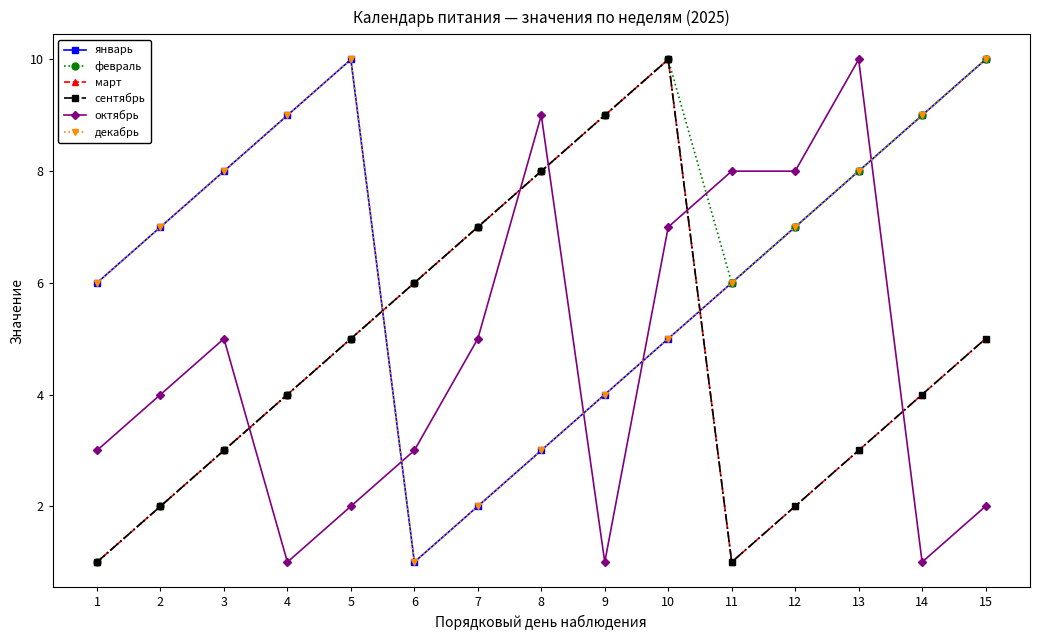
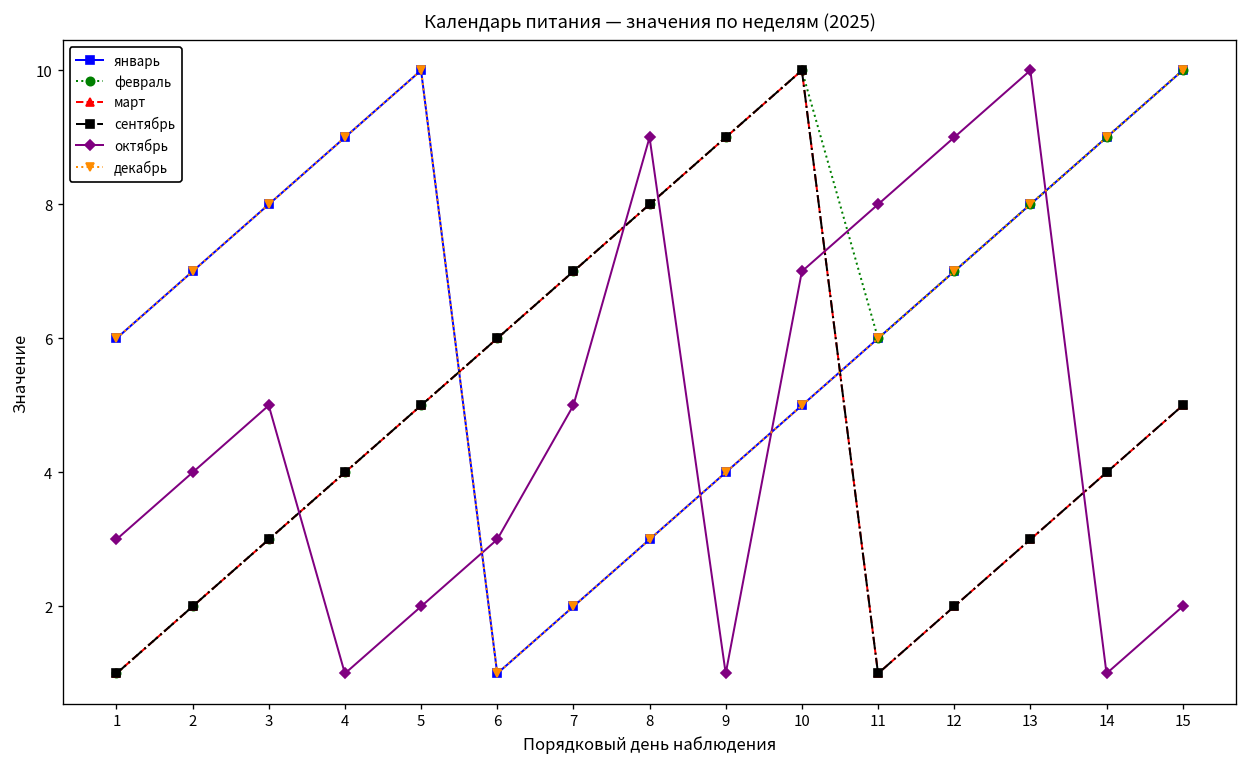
октябрь, 12: 8 -> 9
